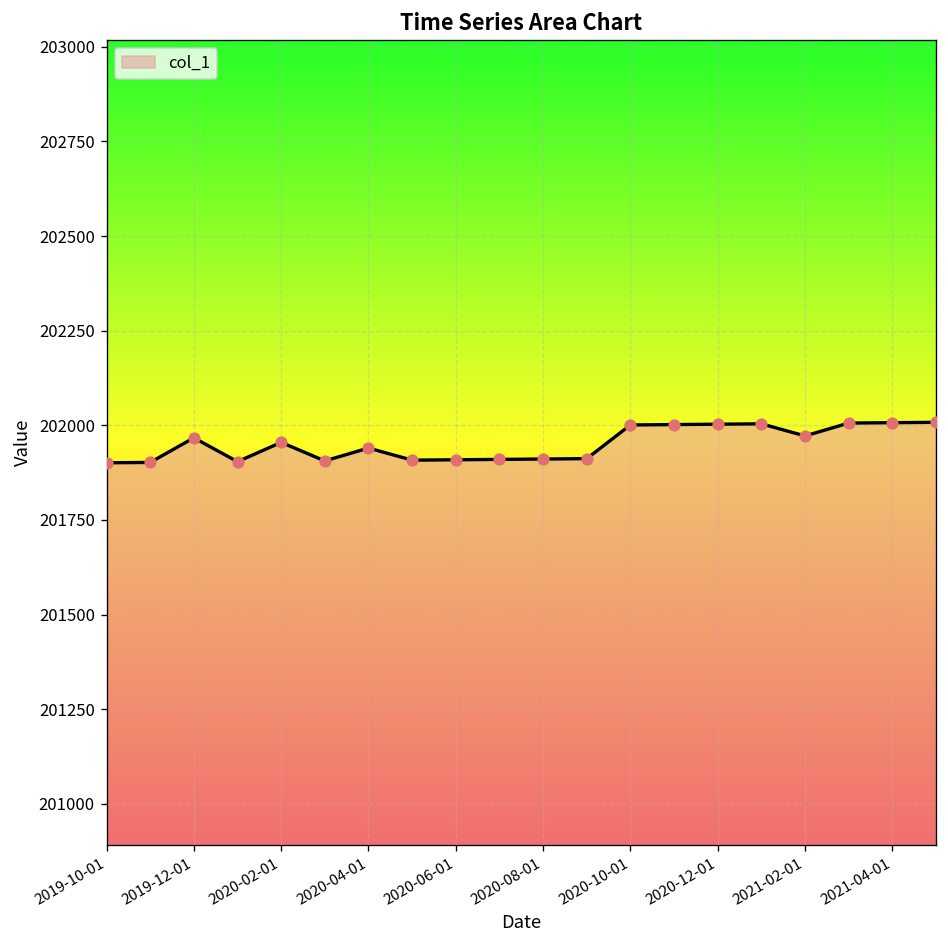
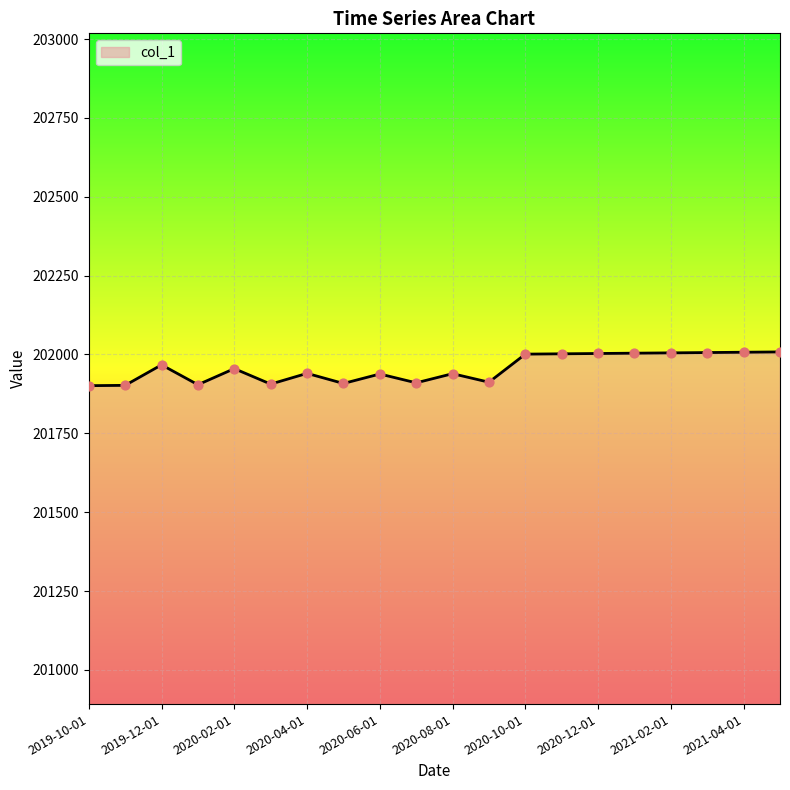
2020-06-01: 201910 -> 201940
2020-08-01: 201910 -> 201940
2021-02-01: 201970 -> 202010
